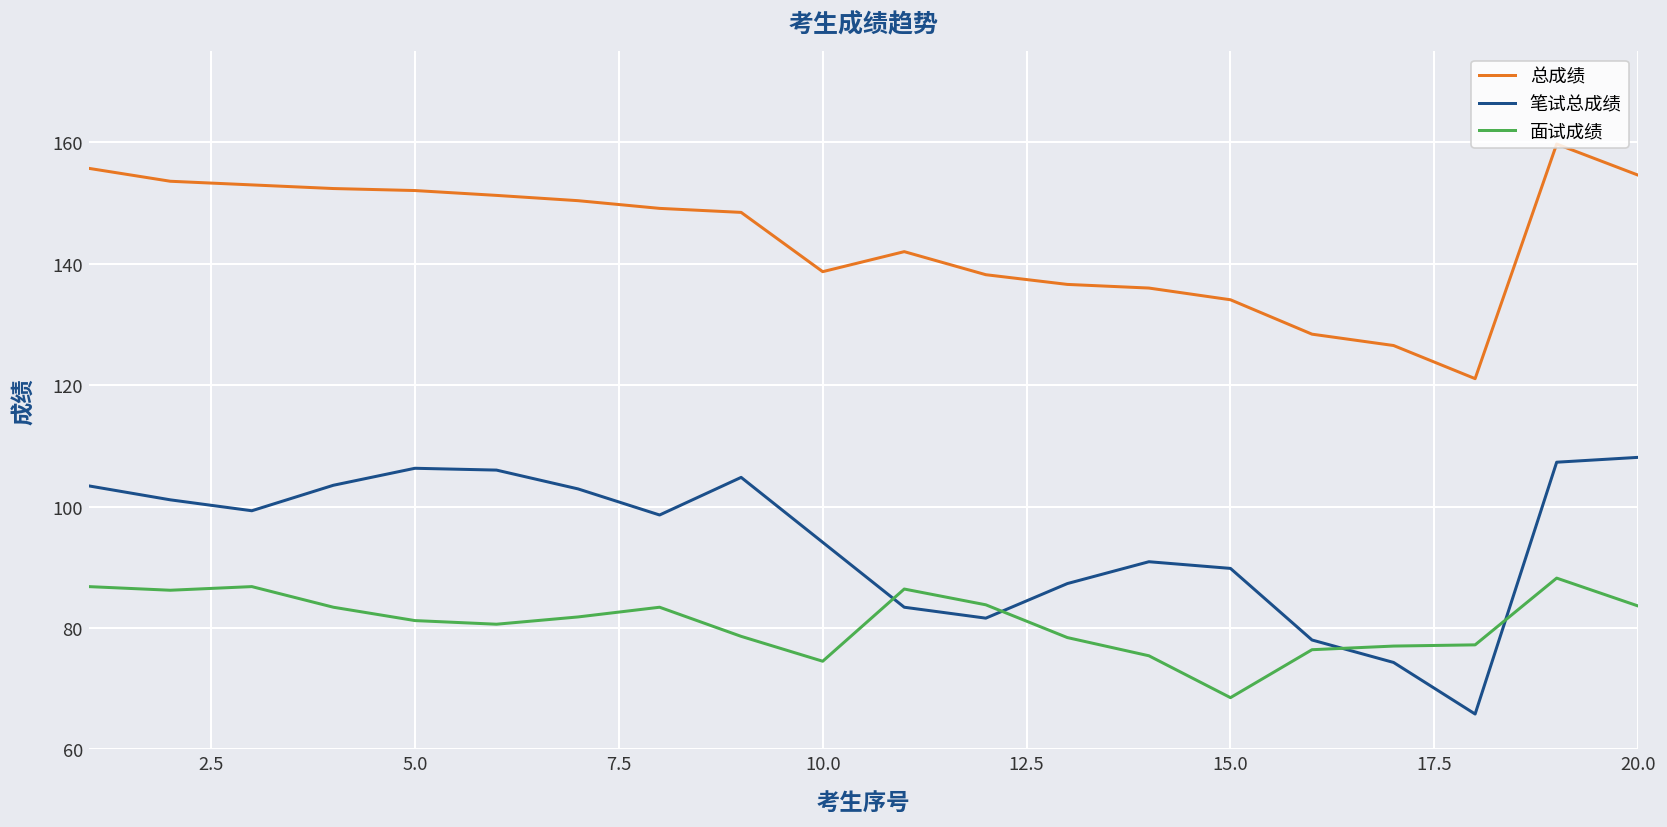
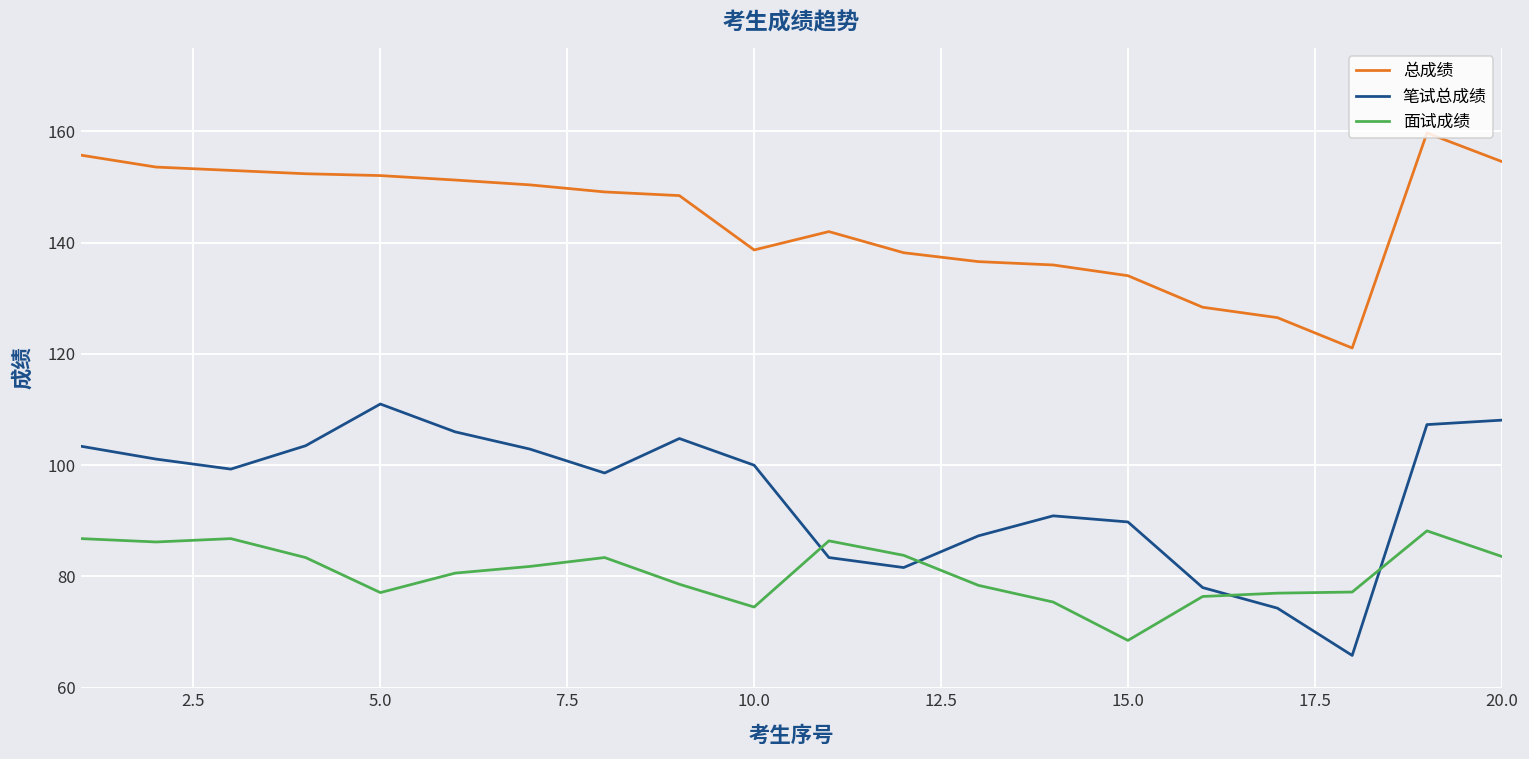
笔试总成绩, 5.0: 106 -> 111
面试成绩, 5.0: 81 -> 77
笔试总成绩, 10.0: 94 -> 100
